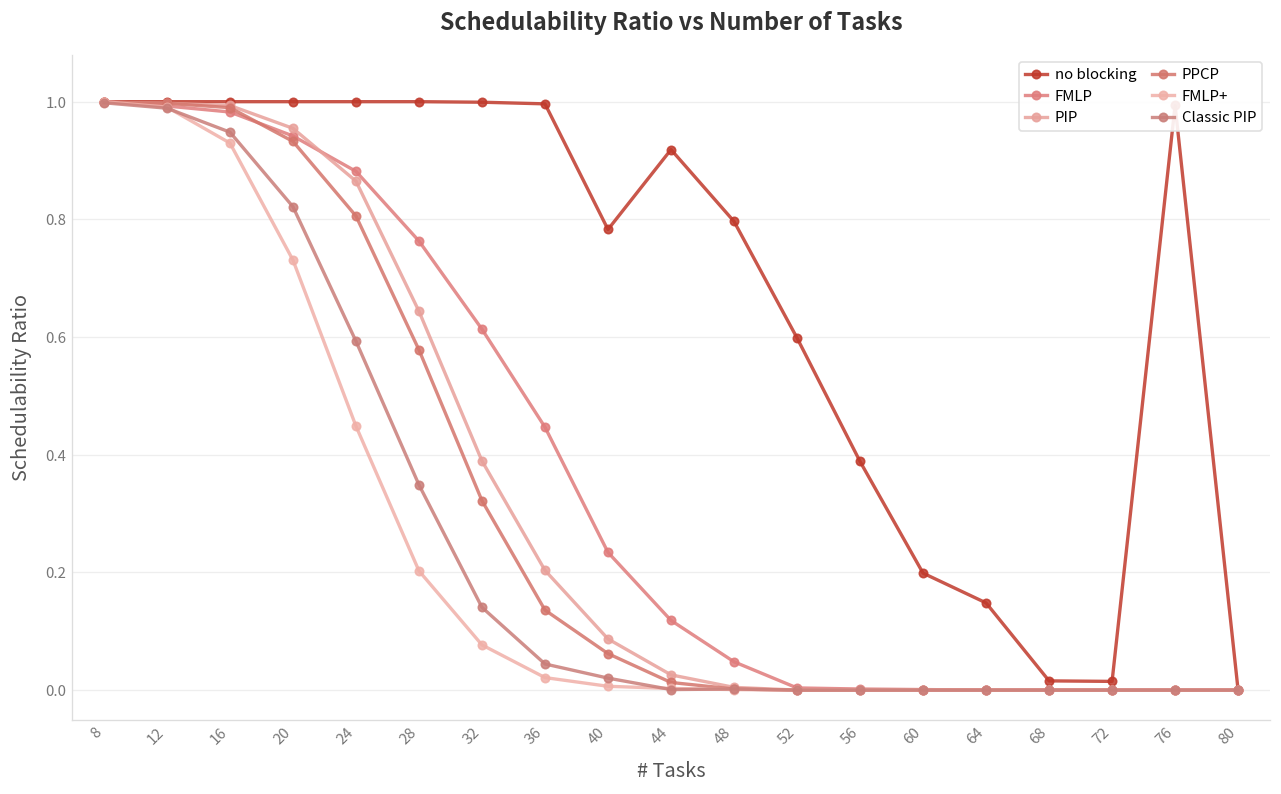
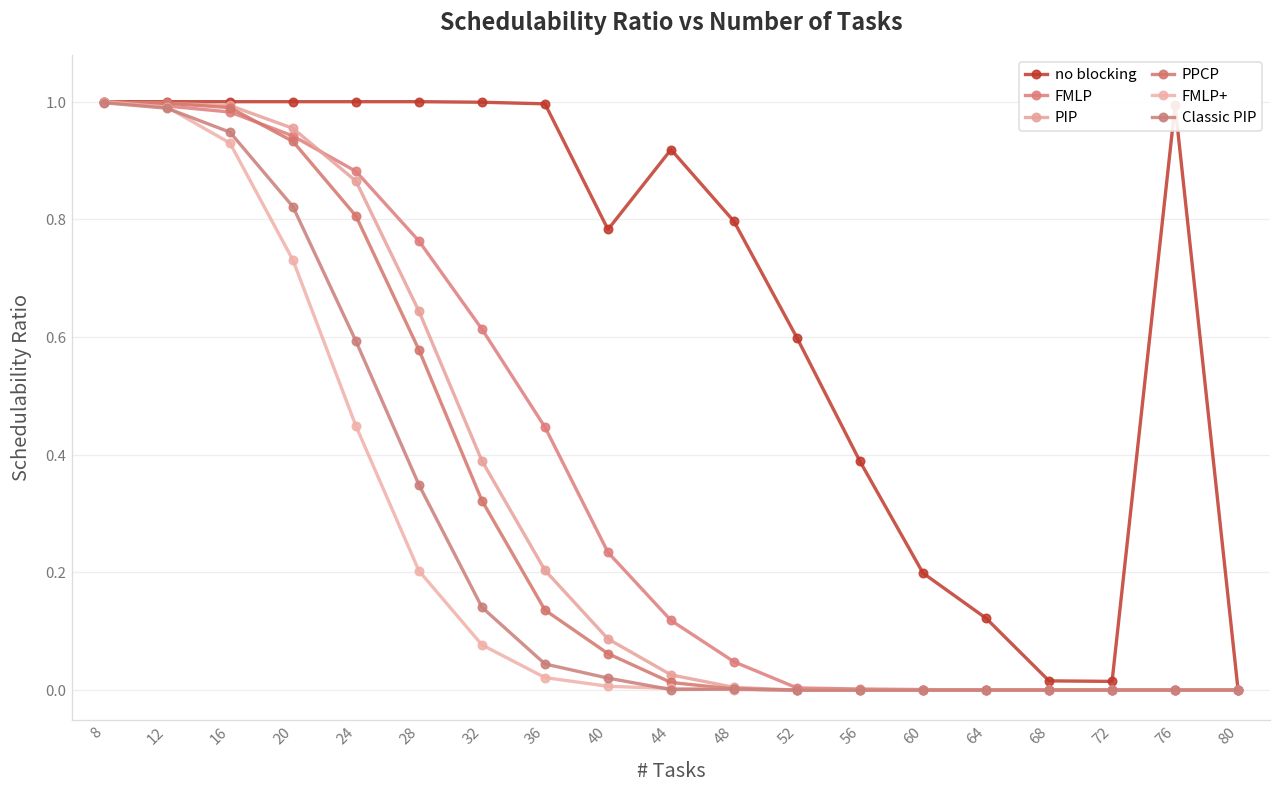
no blocking, 64: 0.15 -> 0.12
